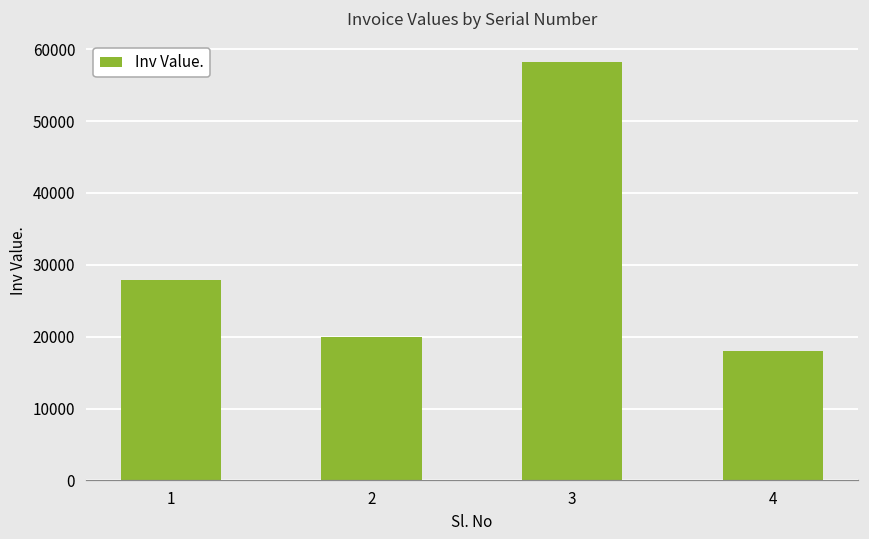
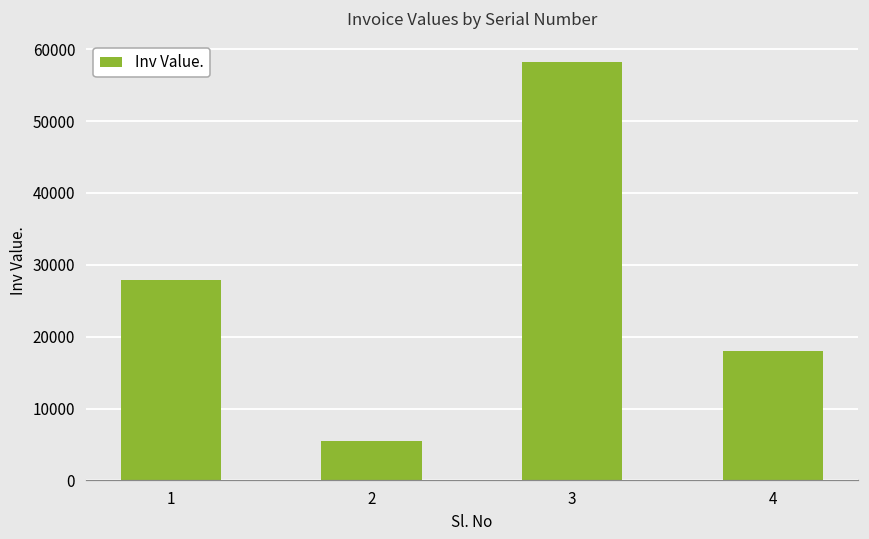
2: 20000 -> 6000
